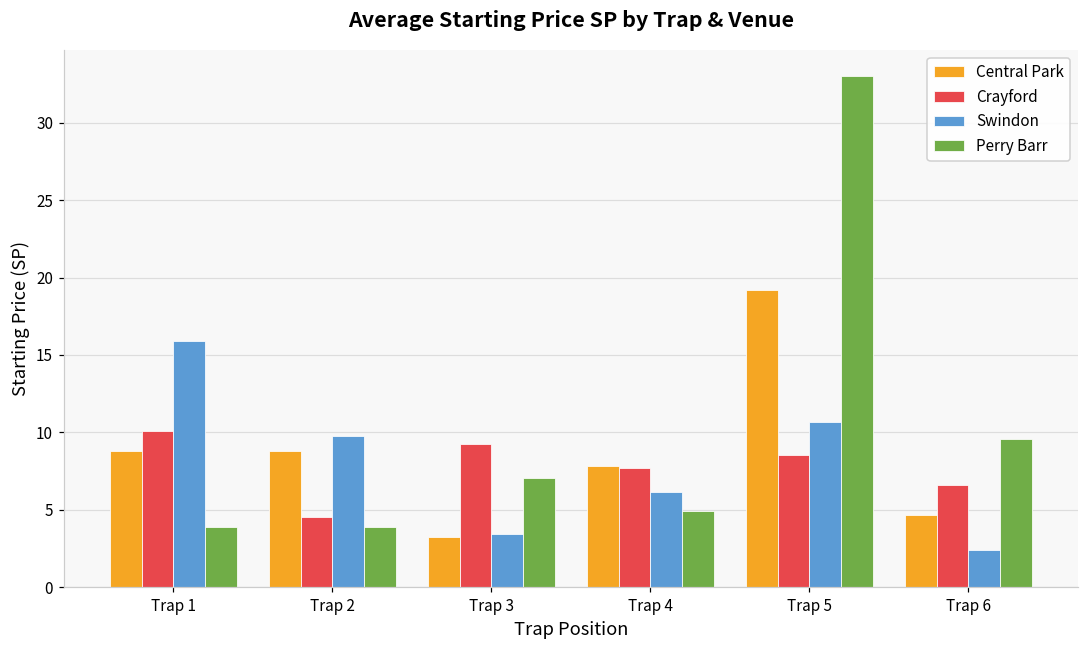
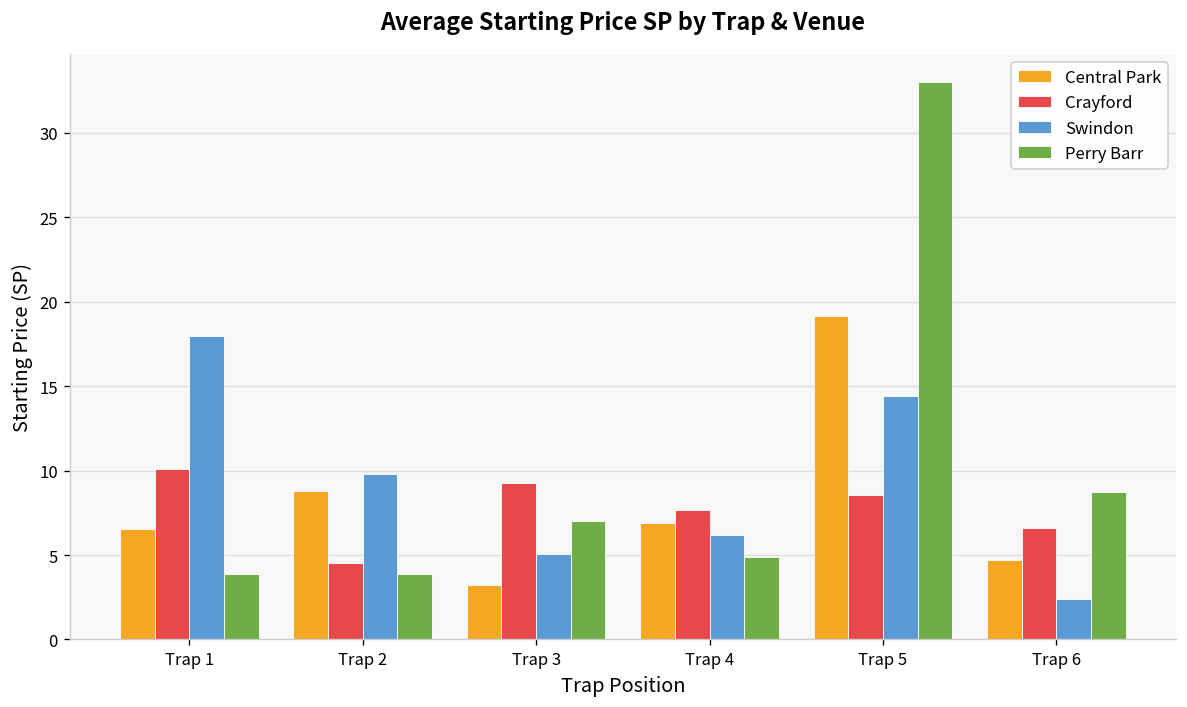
Central Park, Trap 1: 8.8 -> 6.6
Swindon, Trap 1: 15.9 -> 18.0
Swindon, Trap 3: 3.4 -> 5.1
Central Park, Trap 4: 7.8 -> 6.9
Swindon, Trap 5: 10.7 -> 14.4
Perry Barr, Trap 6: 9.6 -> 8.8
